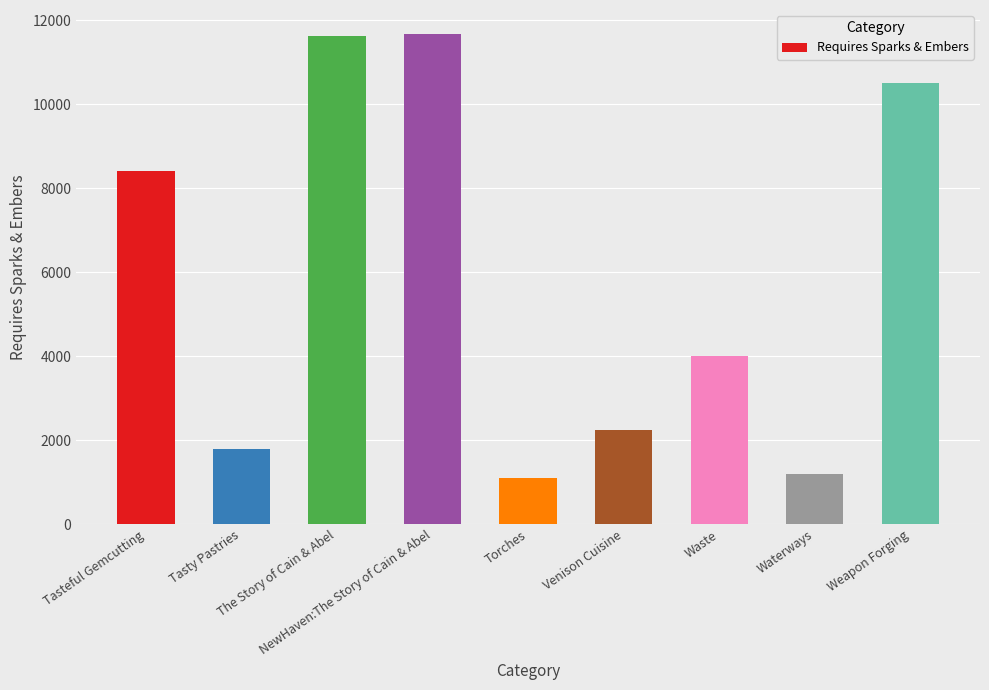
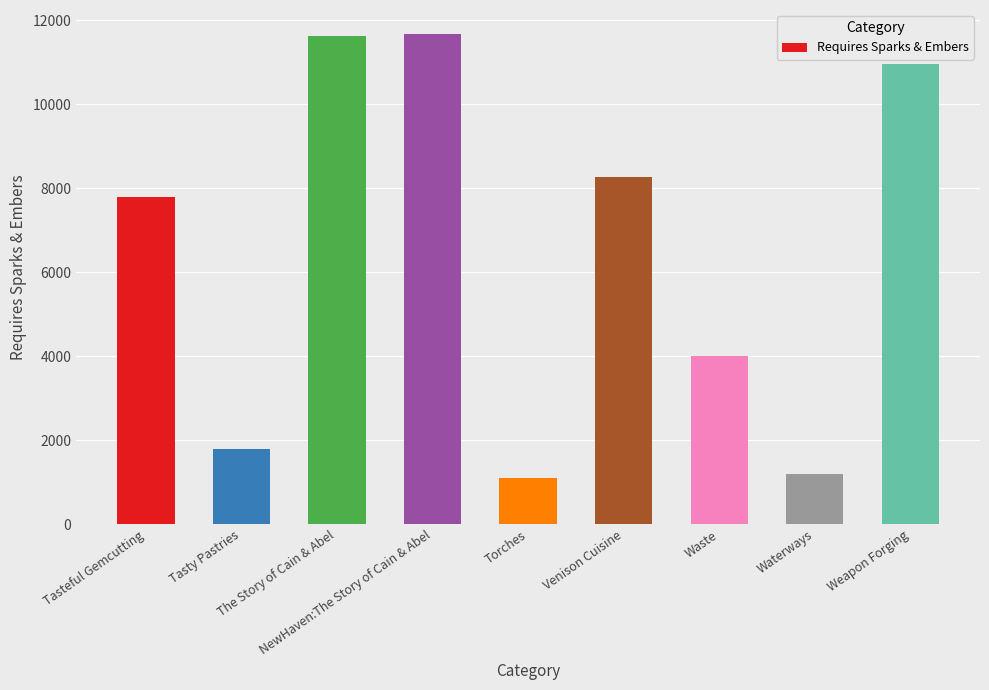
Tasteful Gemcutting: 8400 -> 7800
Venison Cuisine: 2300 -> 8300
Weapon Forging: 10500 -> 11000
